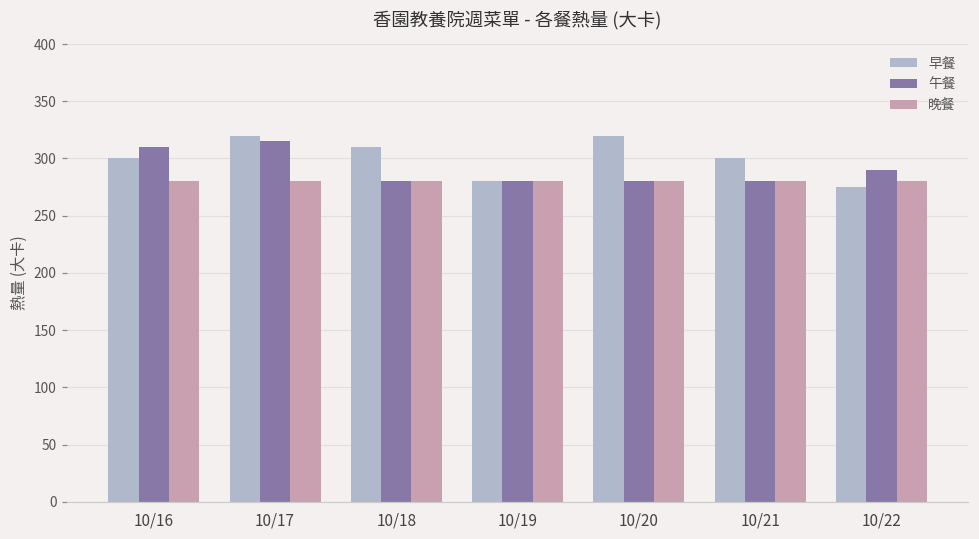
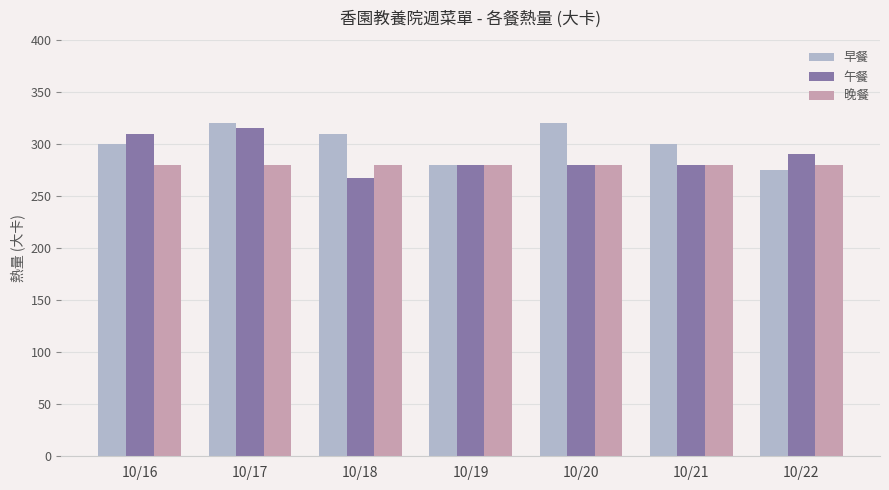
午餐, 10/18: 280 -> 267
